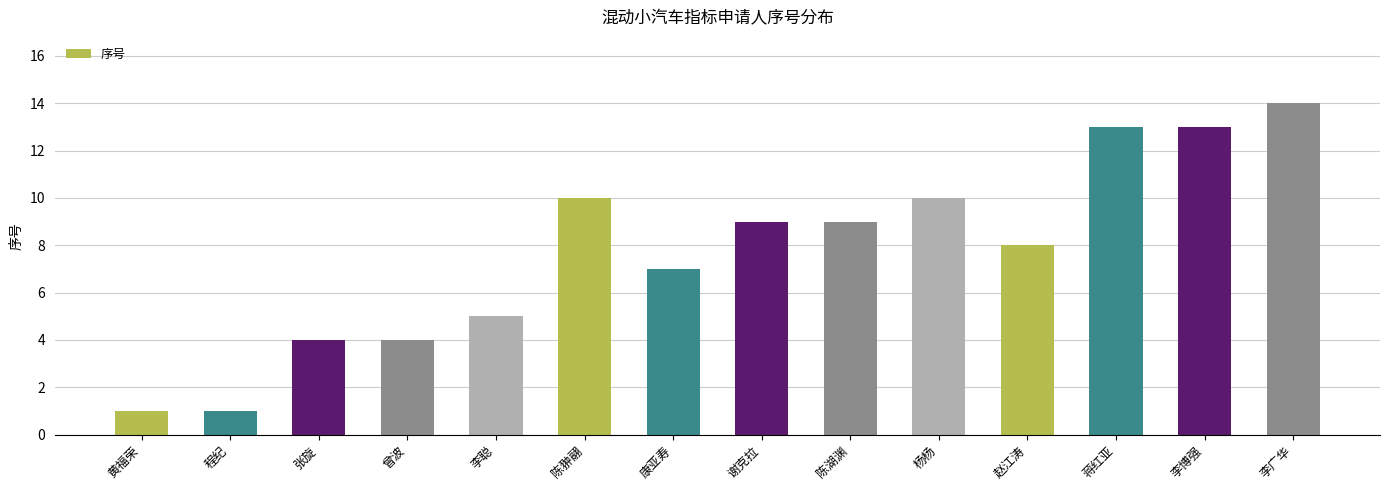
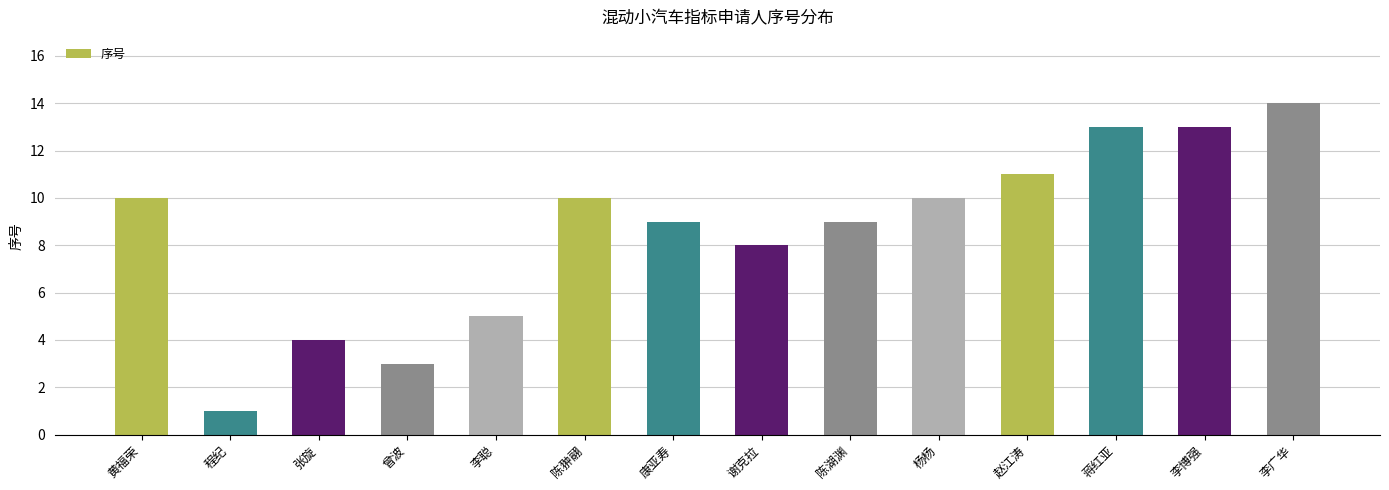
黄福荣: 1 -> 10
曾波: 4 -> 3
康亚寿: 7 -> 9
谢克拉: 9 -> 8
赵江涛: 8 -> 11
